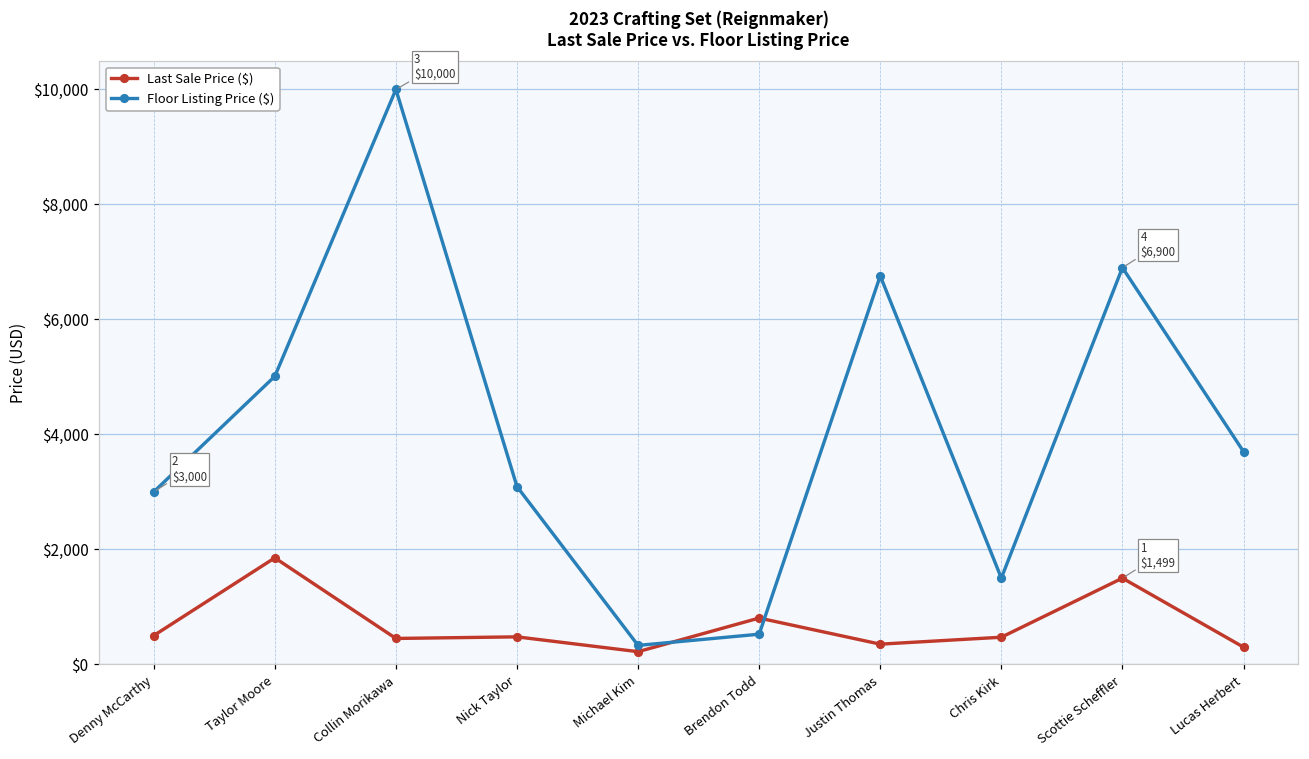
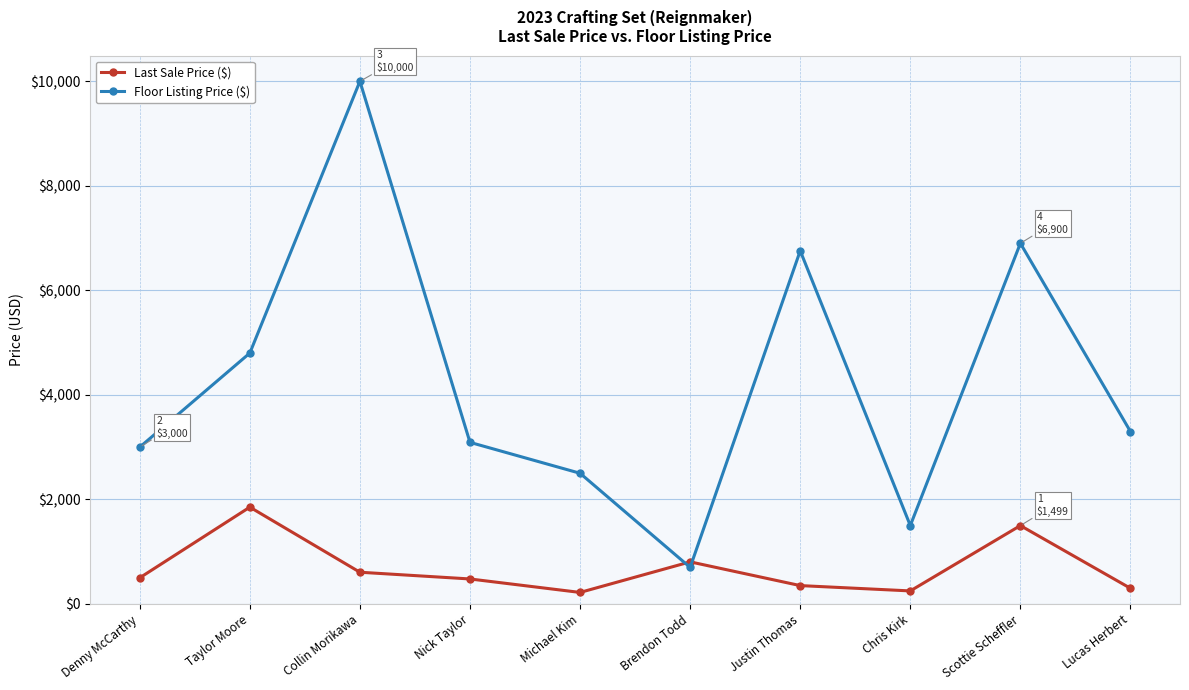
Floor Listing Price ($), Taylor Moore: $5,000 -> $4,800
Last Sale Price ($), Collin Morikawa: $500 -> $600
Floor Listing Price ($), Michael Kim: $300 -> $2,500
Floor Listing Price ($), Brendon Todd: $500 -> $700
Last Sale Price ($), Chris Kirk: $500 -> $200
Floor Listing Price ($), Lucas Herbert: $3,700 -> $3,300
